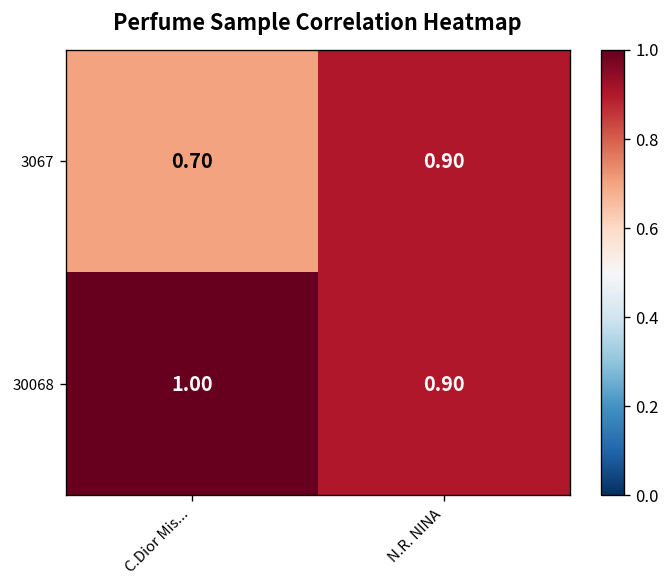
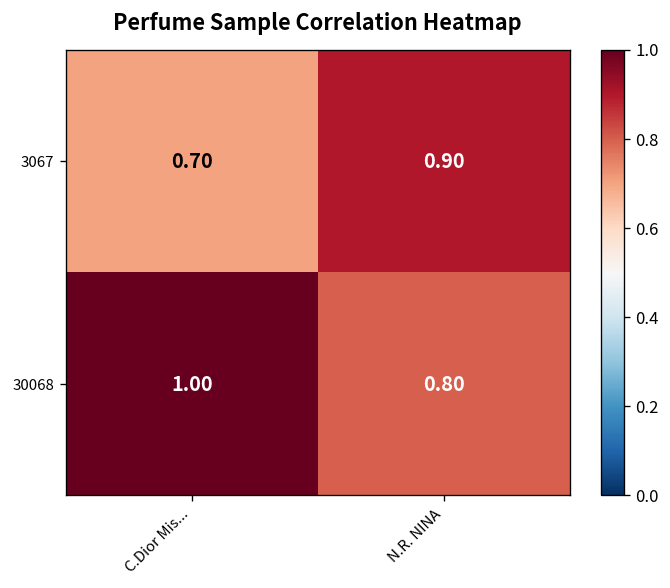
30068, N.R. NINA: 0.90 -> 0.80
